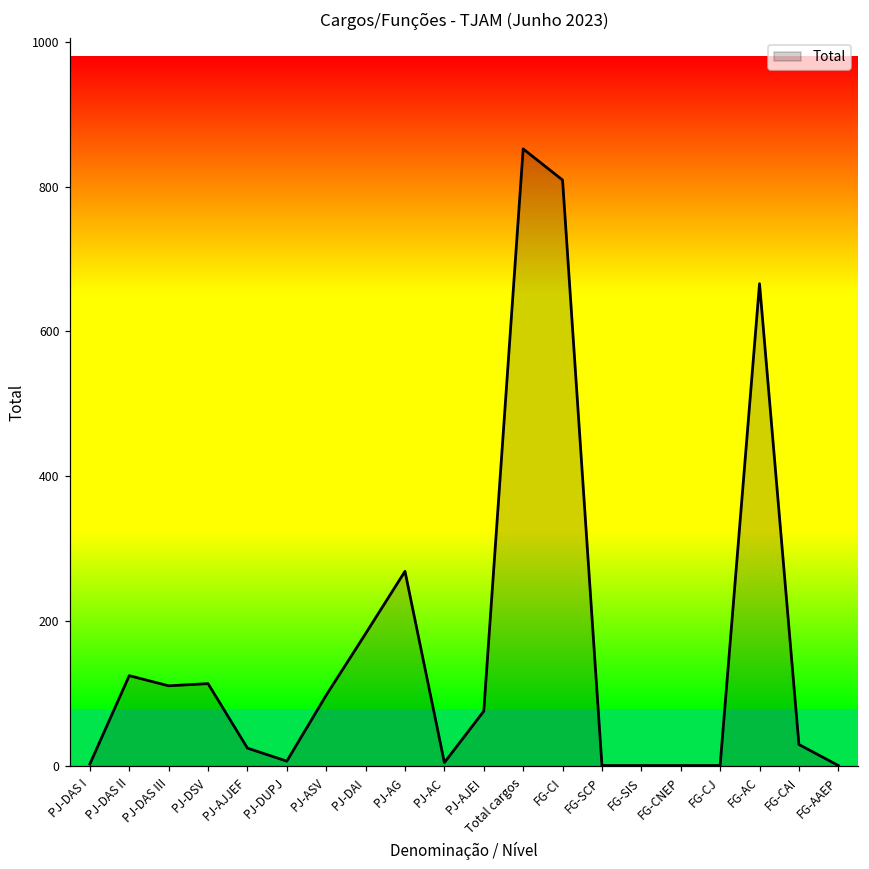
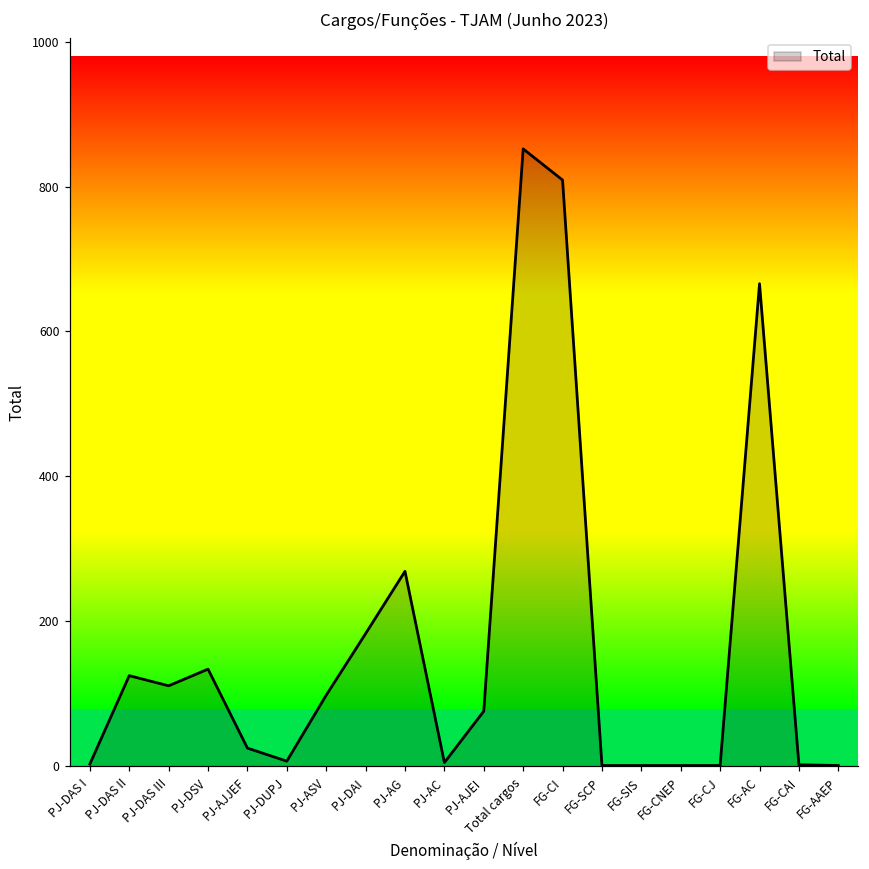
PJ-DSV: 110 -> 130
FG-CAI: 30 -> 0
